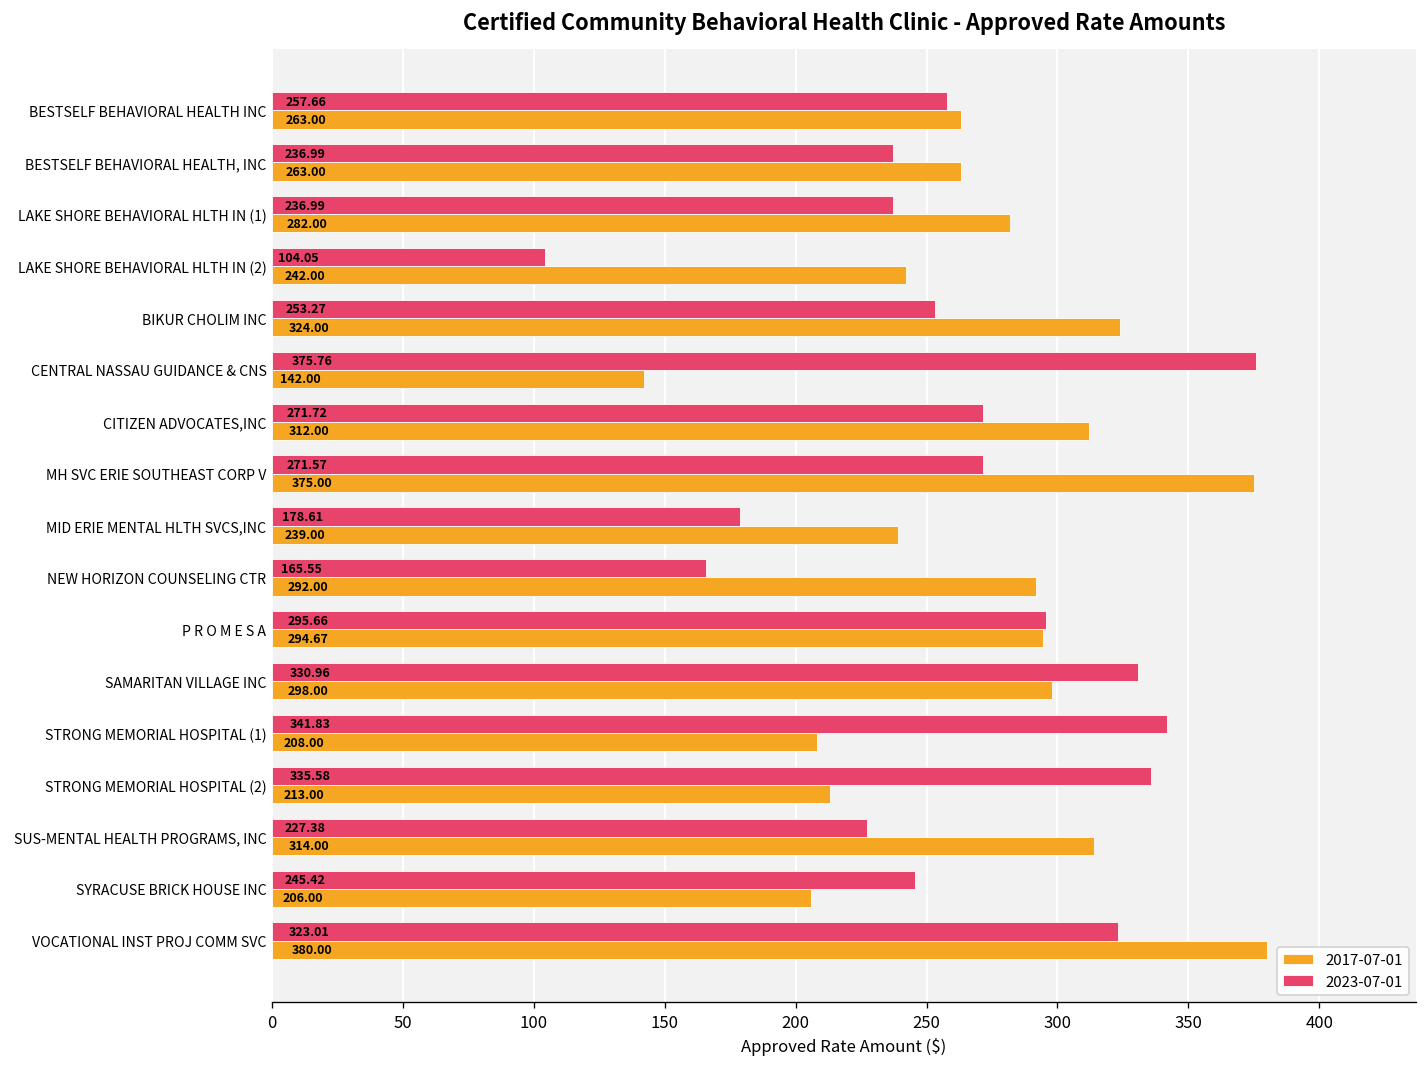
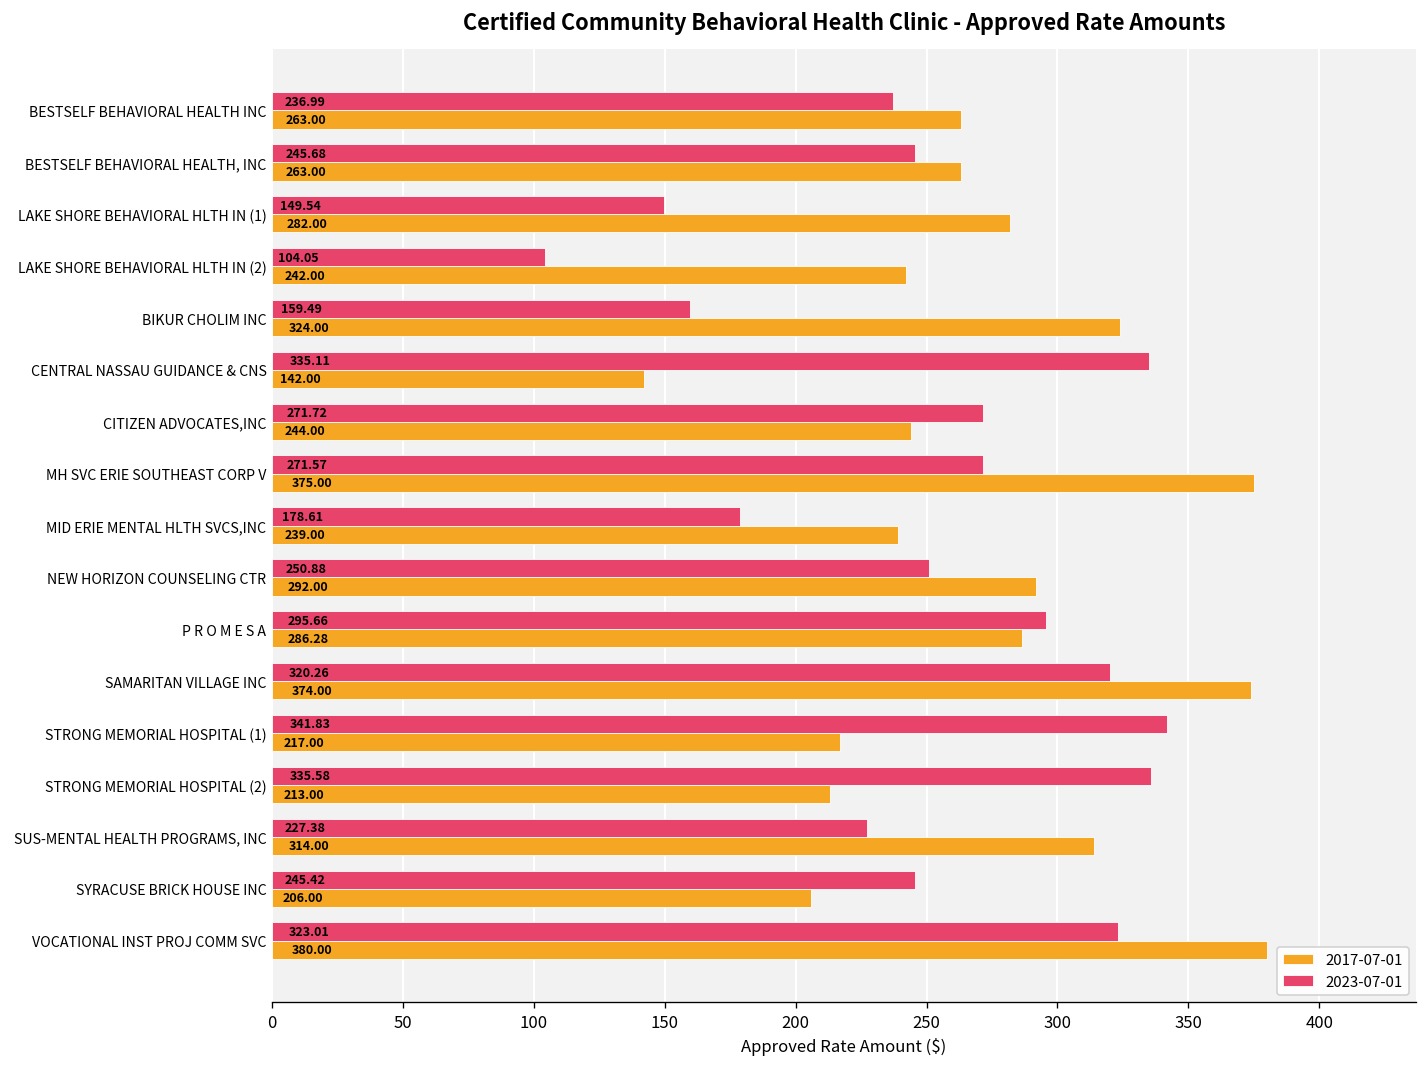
2023-07-01, BESTSELF BEHAVIORAL HEALTH INC: 257.66 -> 236.99
2023-07-01, BESTSELF BEHAVIORAL HEALTH, INC: 236.99 -> 245.68
2023-07-01, LAKE SHORE BEHAVIORAL HLTH IN (1): 236.99 -> 149.54
2023-07-01, BIKUR CHOLIM INC: 253.27 -> 159.49
2023-07-01, CENTRAL NASSAU GUIDANCE & CNS: 375.76 -> 335.11
2017-07-01, CITIZEN ADVOCATES,INC: 312.00 -> 244.00
2023-07-01, NEW HORIZON COUNSELING CTR: 165.55 -> 250.88
2017-07-01, P R O M E S A: 294.67 -> 286.28
2023-07-01, SAMARITAN VILLAGE INC: 330.96 -> 320.26
2017-07-01, SAMARITAN VILLAGE INC: 298.00 -> 374.00
2017-07-01, STRONG MEMORIAL HOSPITAL (1): 208.00 -> 217.00
